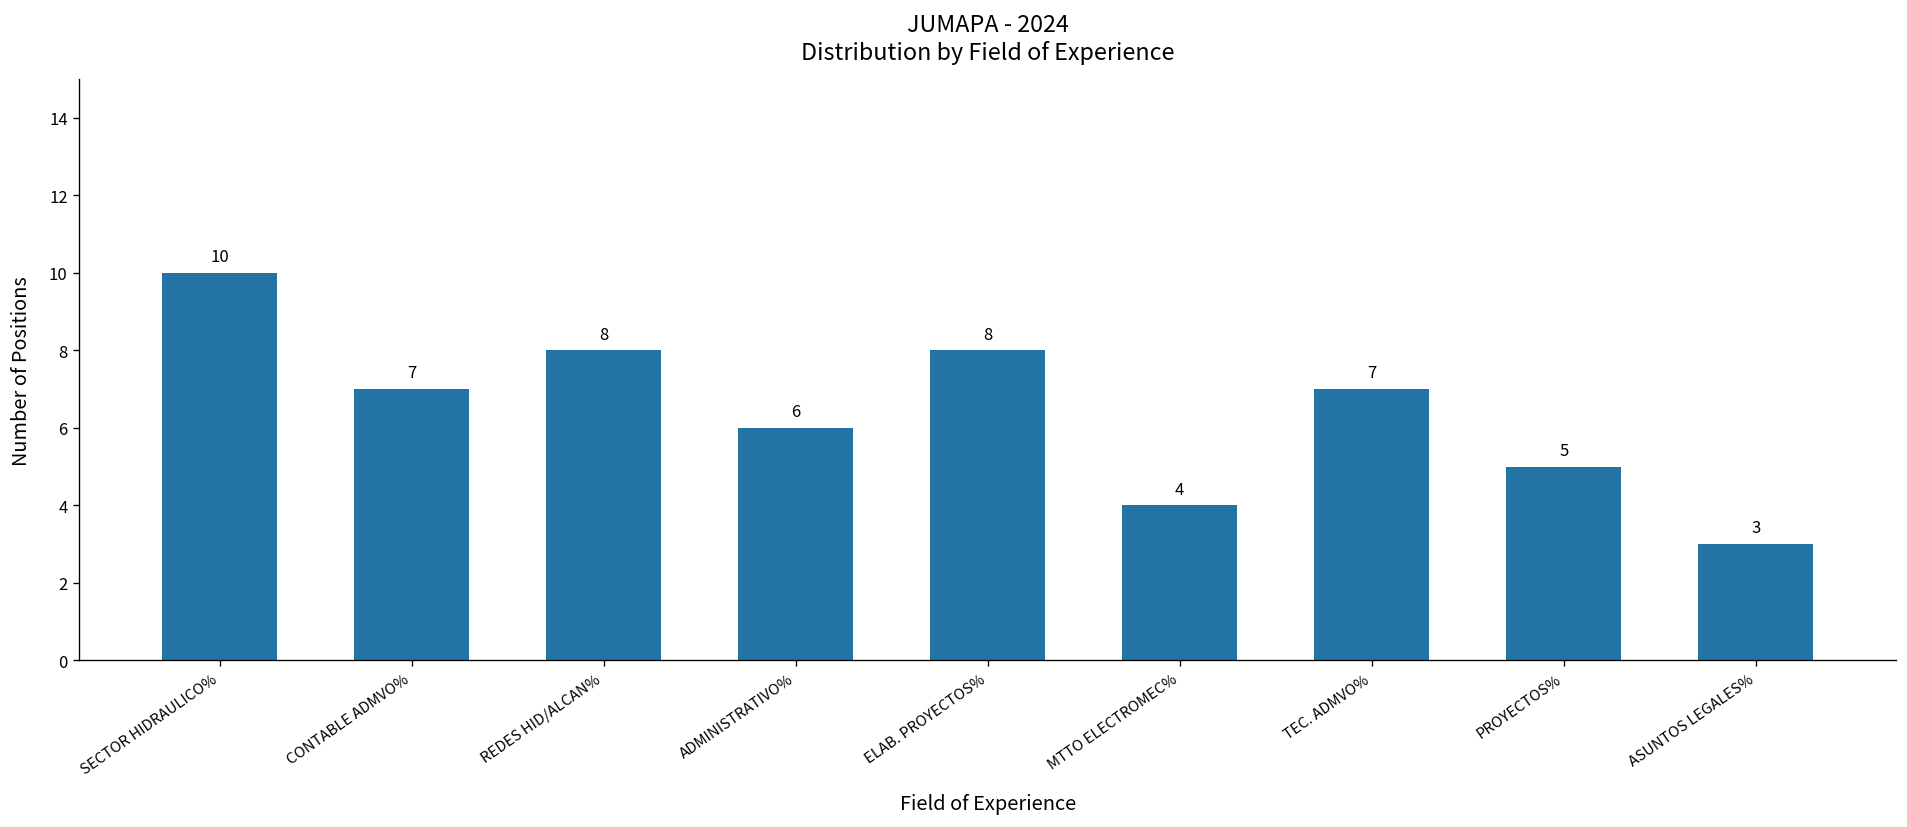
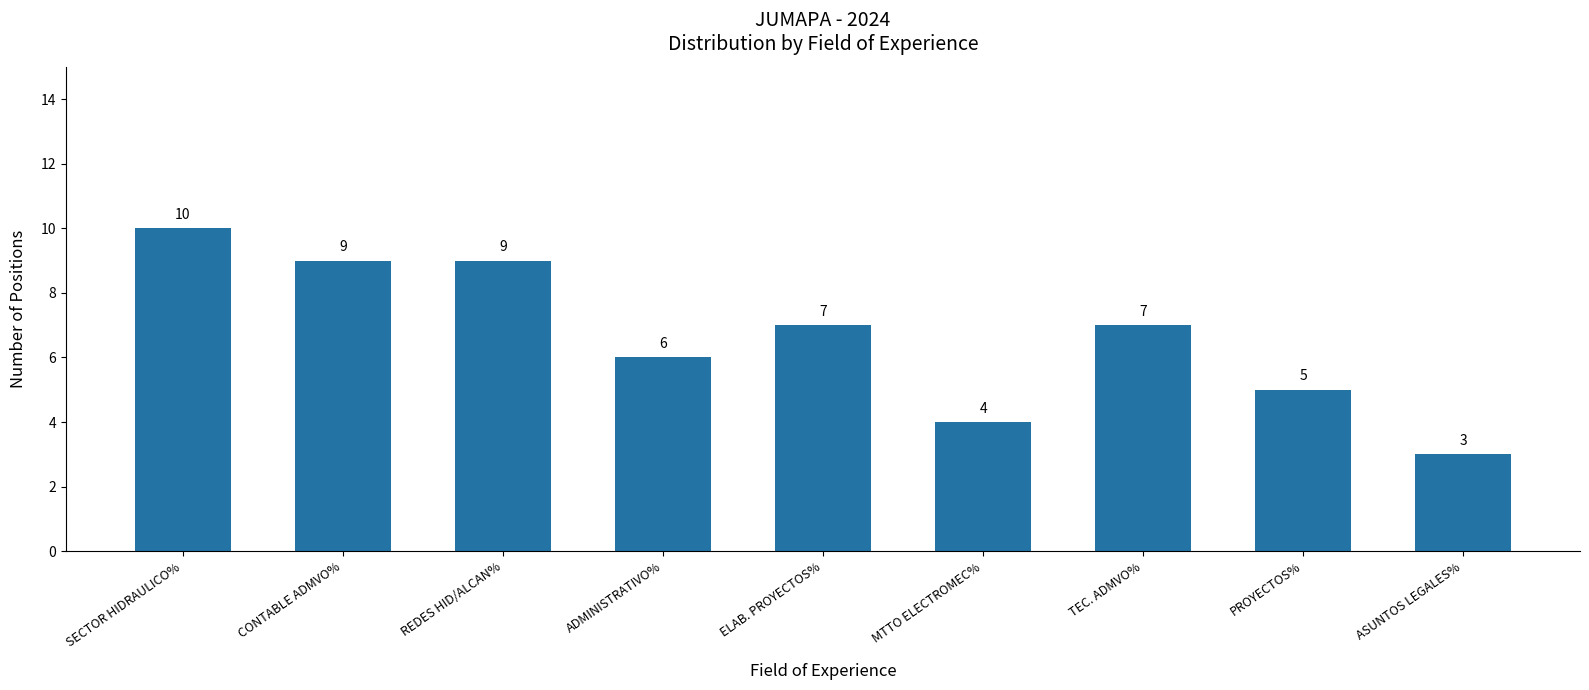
CONTABLE ADMVO%: 7 -> 9
REDES HID/ALCAN%: 8 -> 9
ELAB. PROYECTOS%: 8 -> 7
